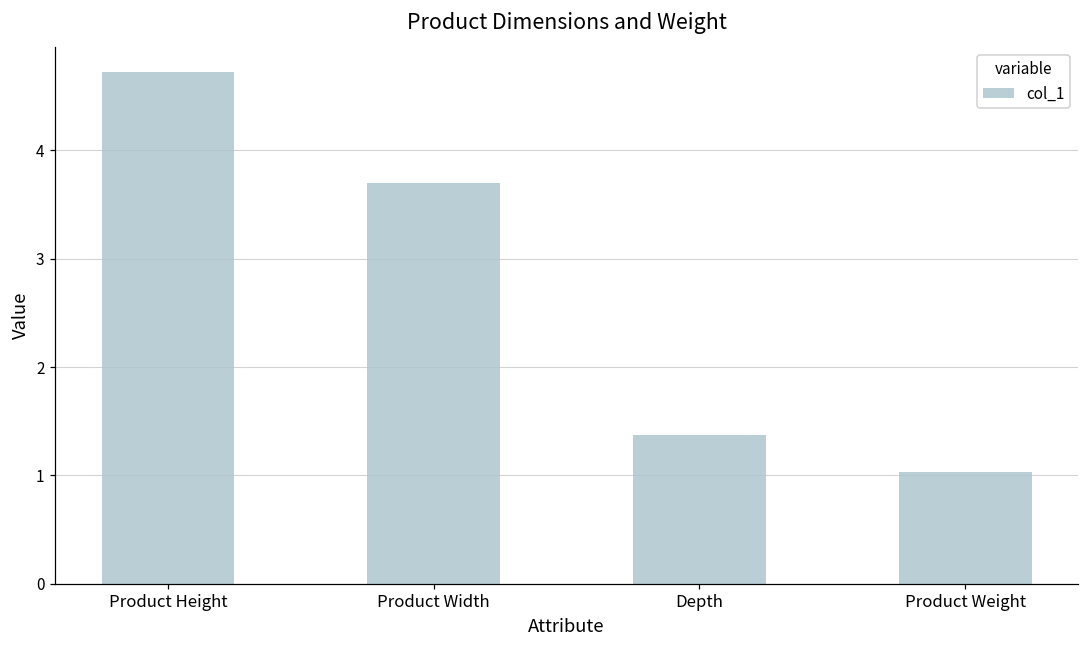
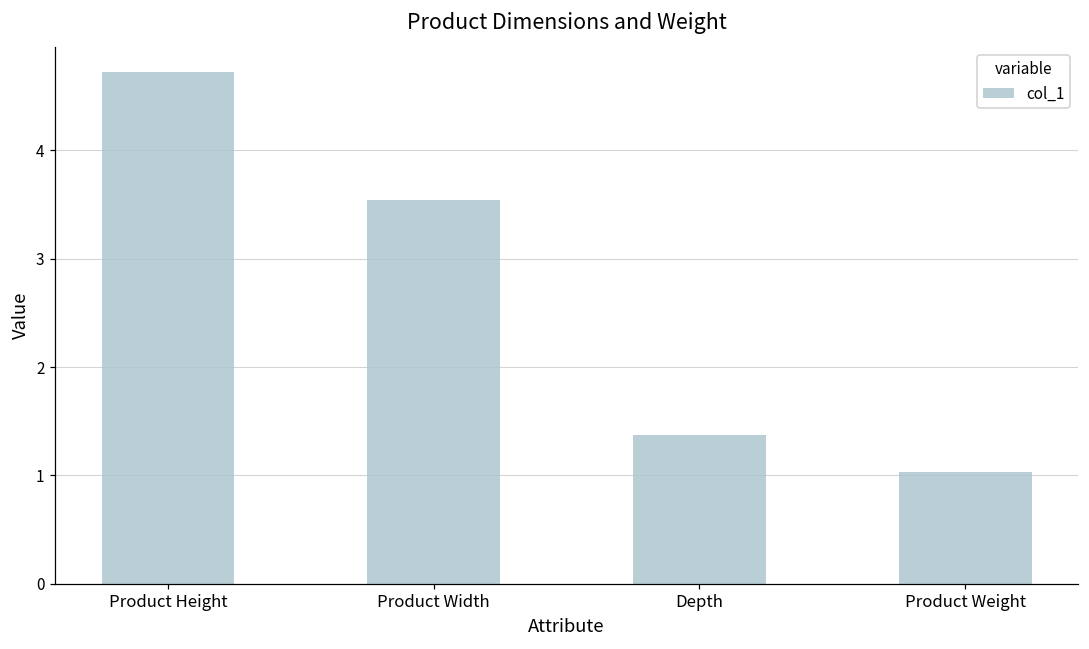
Product Width: 3.7 -> 3.5
